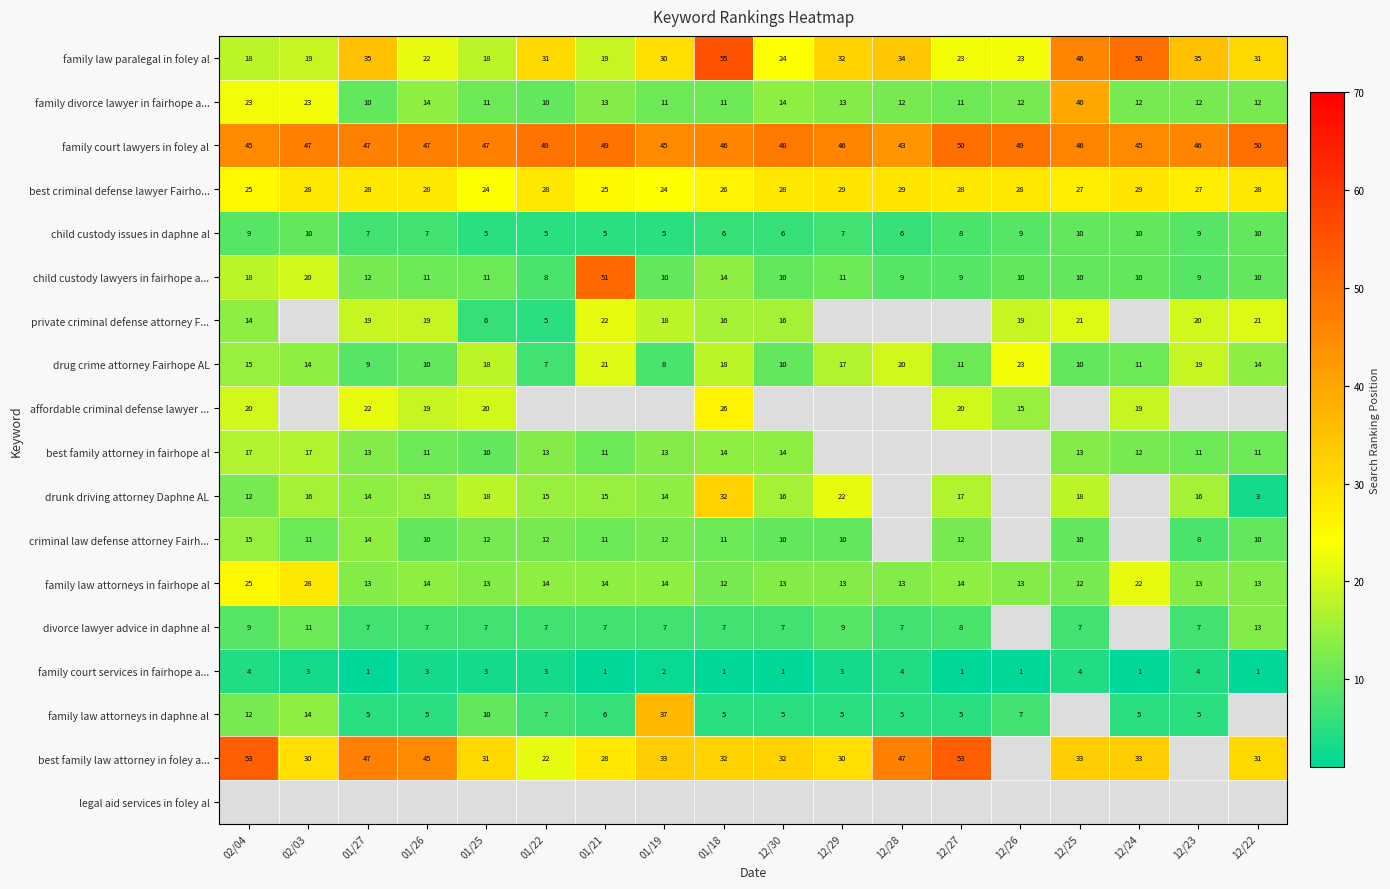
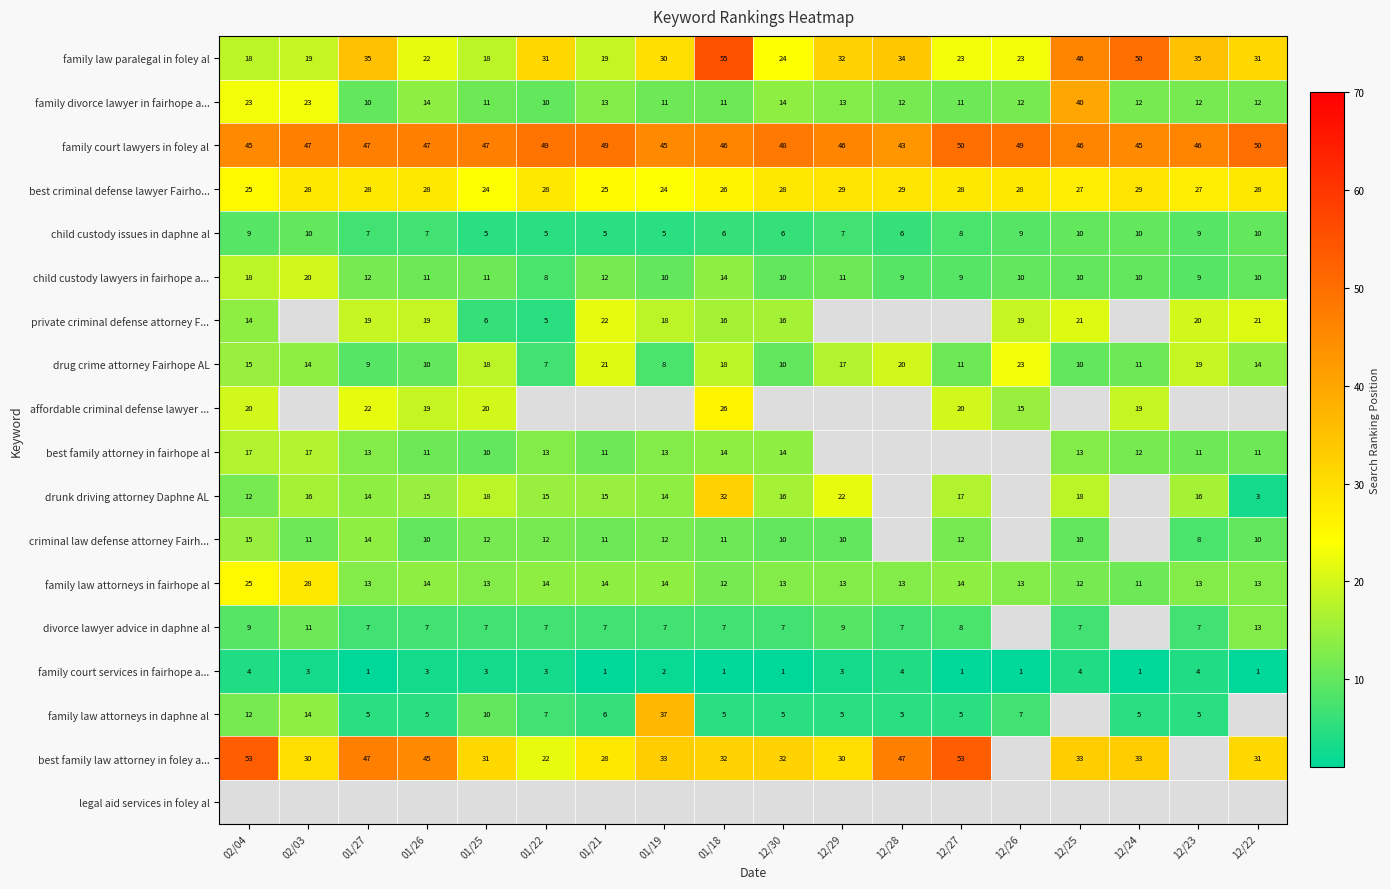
child custody lawyers in fairhope a..., 01/21: 51 -> 12
family law attorneys in fairhope al, 12/24: 22 -> 11
